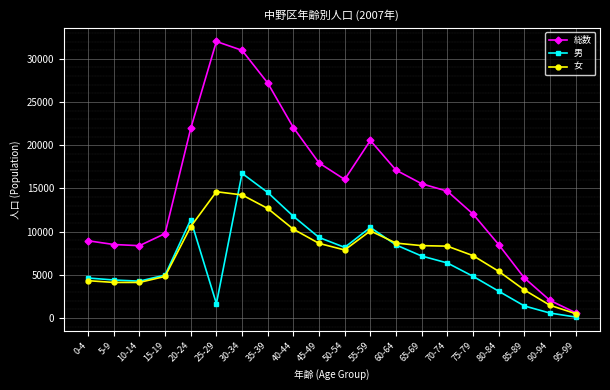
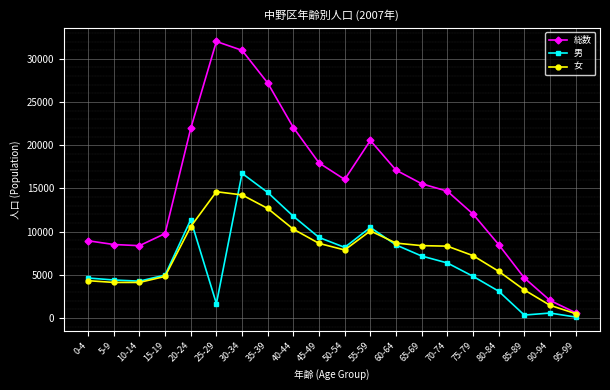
男, 85-89: 1000 -> 0
